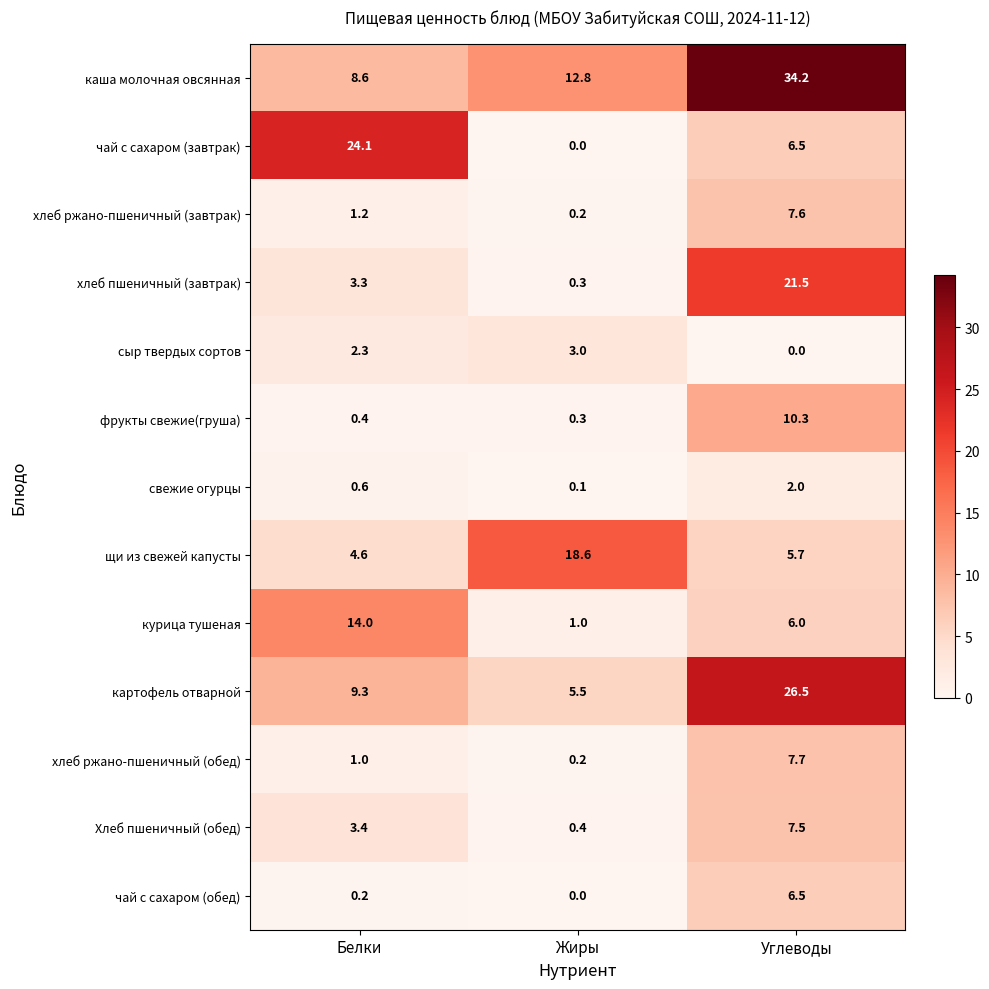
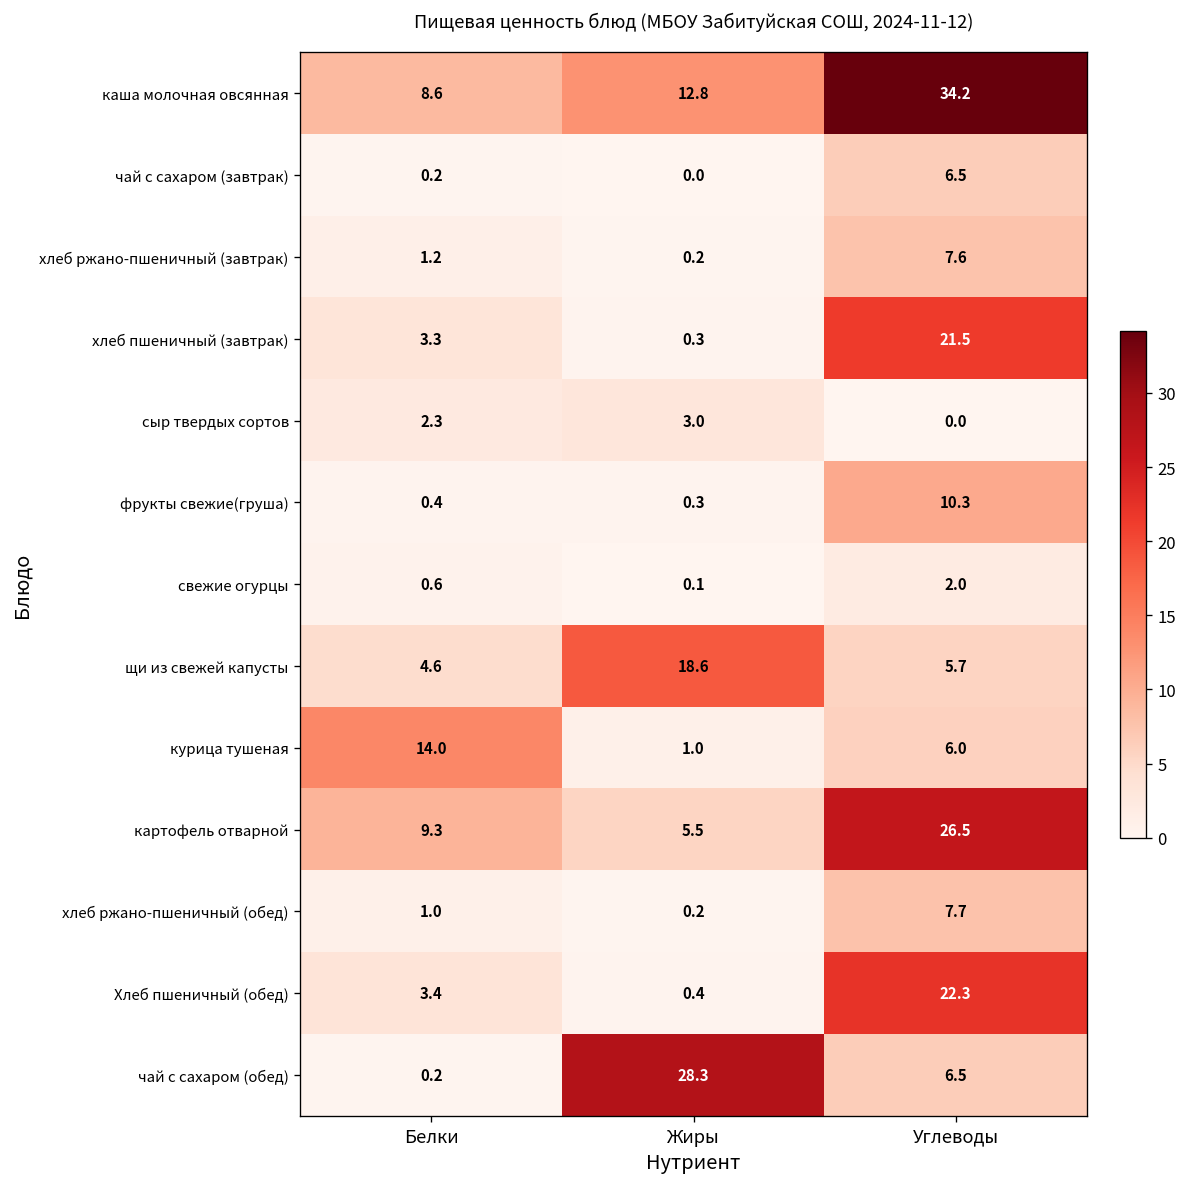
чай с сахаром (завтрак), Белки: 24.1 -> 0.2
Хлеб пшеничный (обед), Углеводы: 7.5 -> 22.3
чай с сахаром (обед), Жиры: 0.0 -> 28.3
